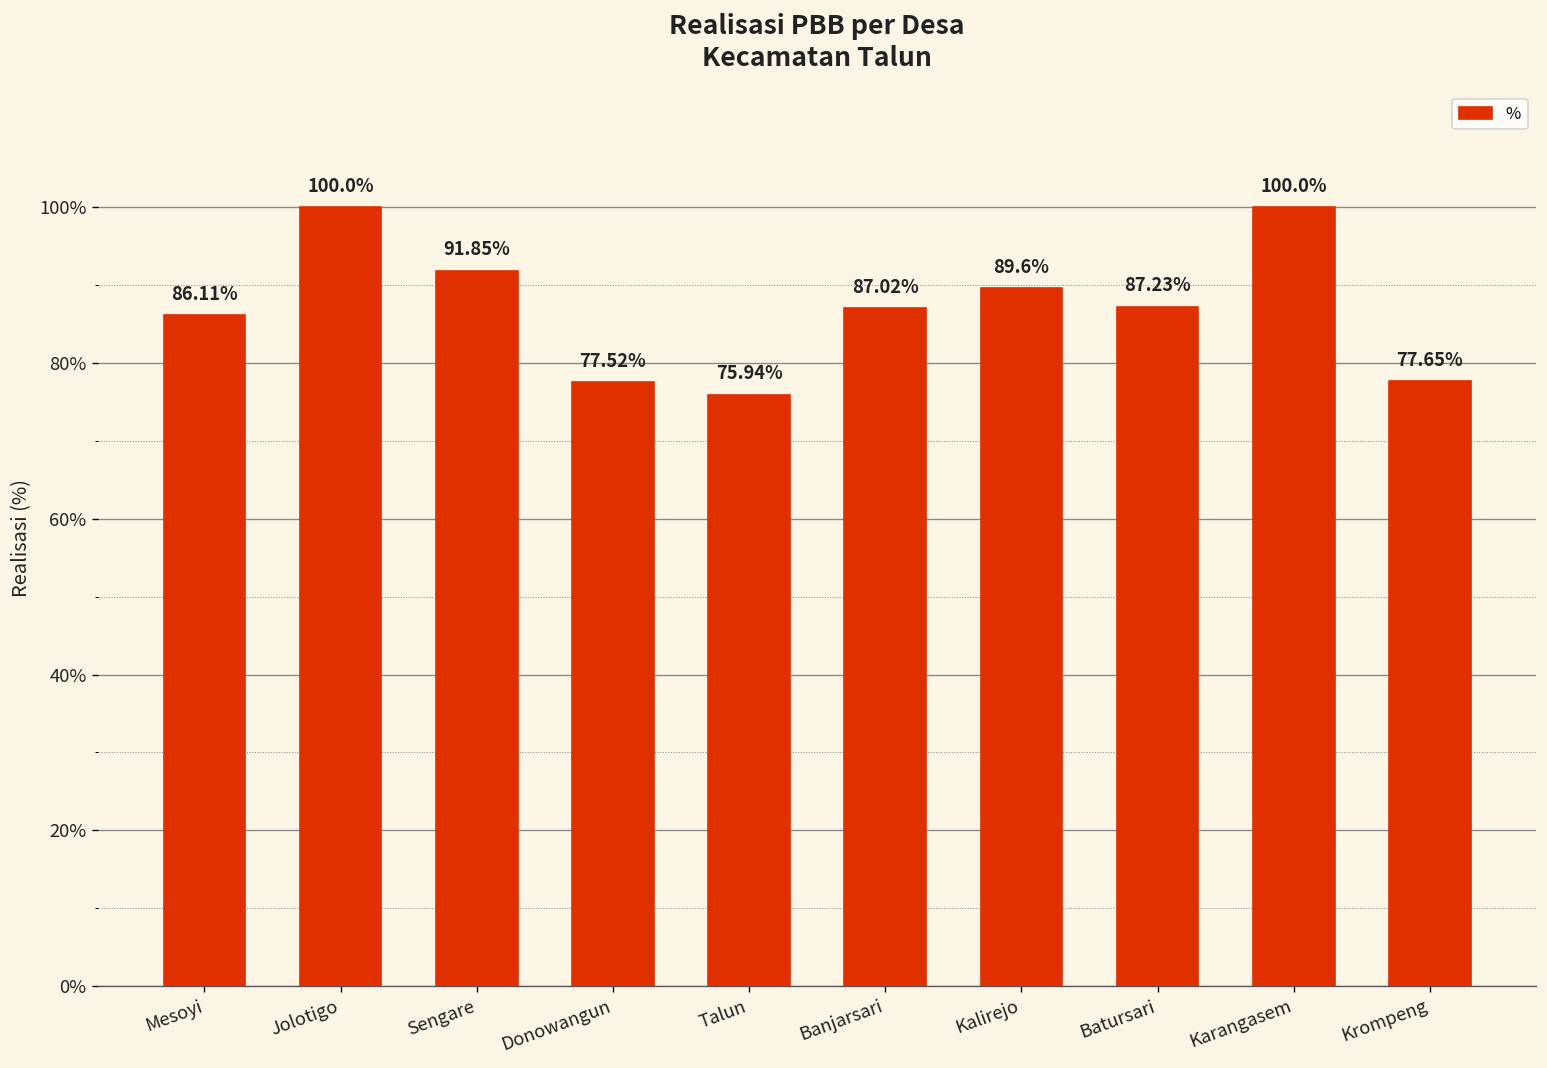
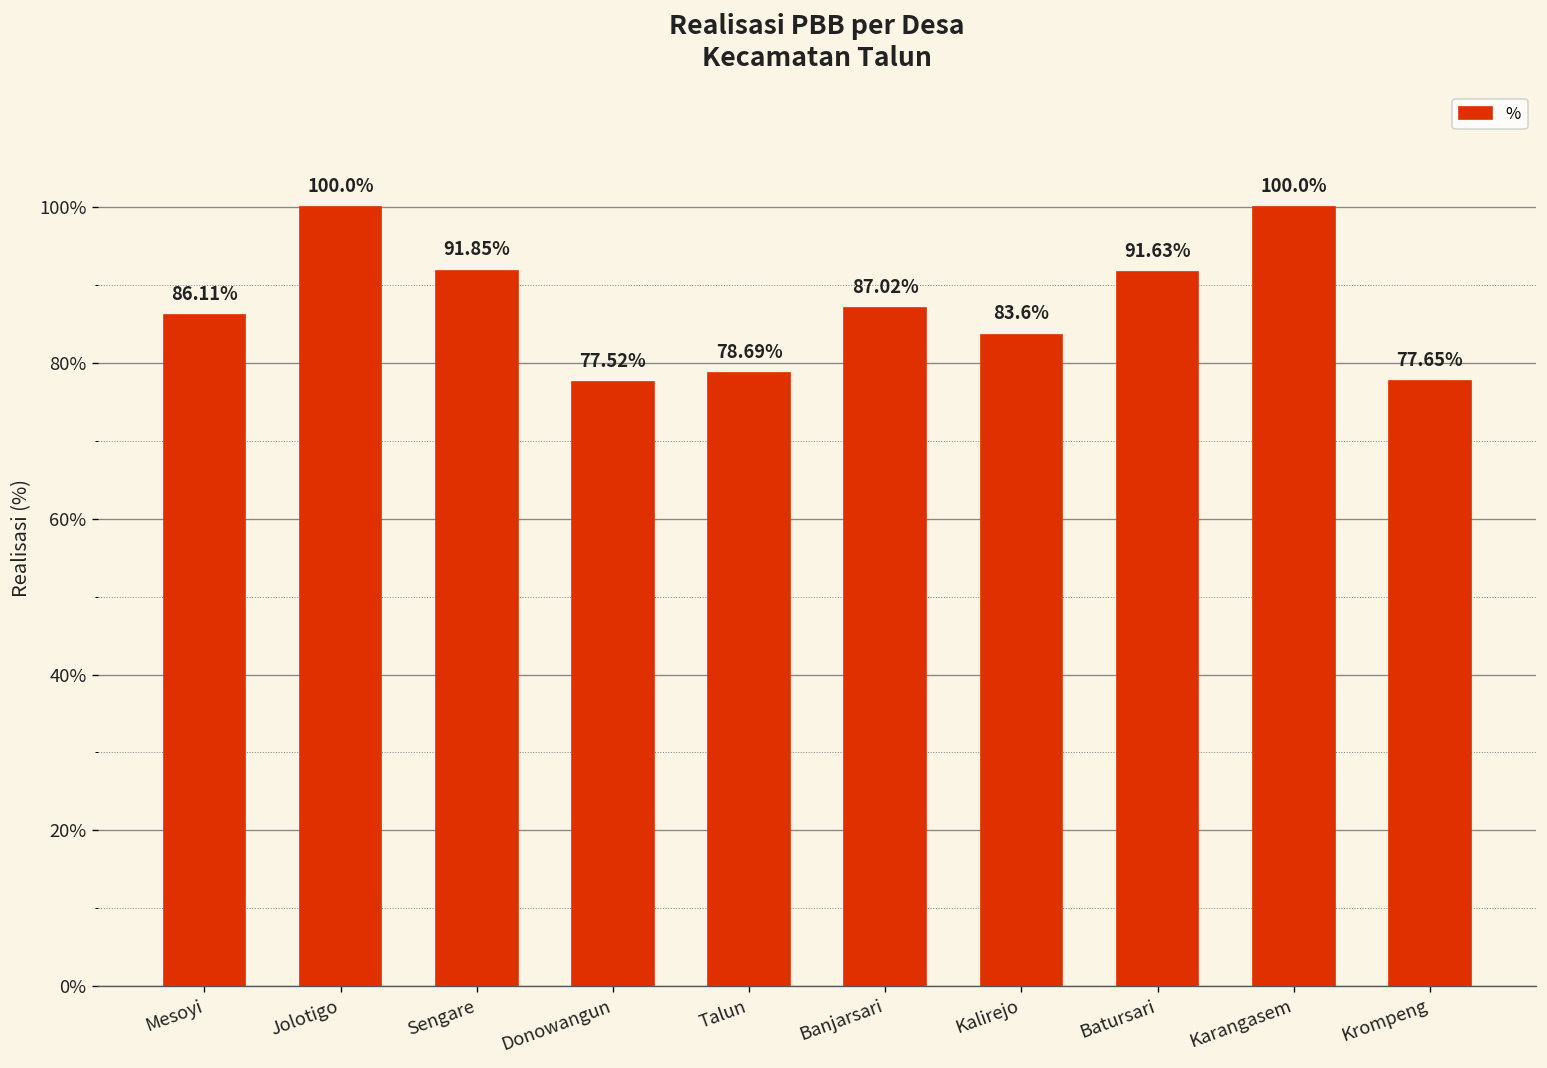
Talun: 75.94% -> 78.69%
Kalirejo: 89.6% -> 83.6%
Batursari: 87.23% -> 91.63%
